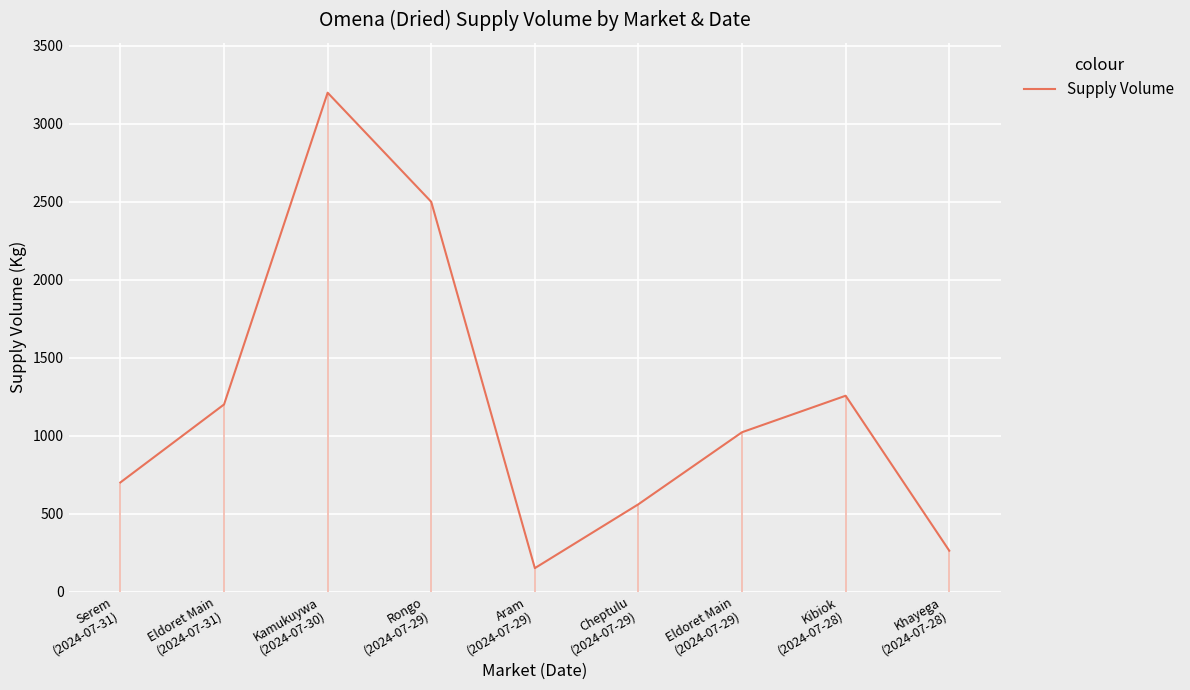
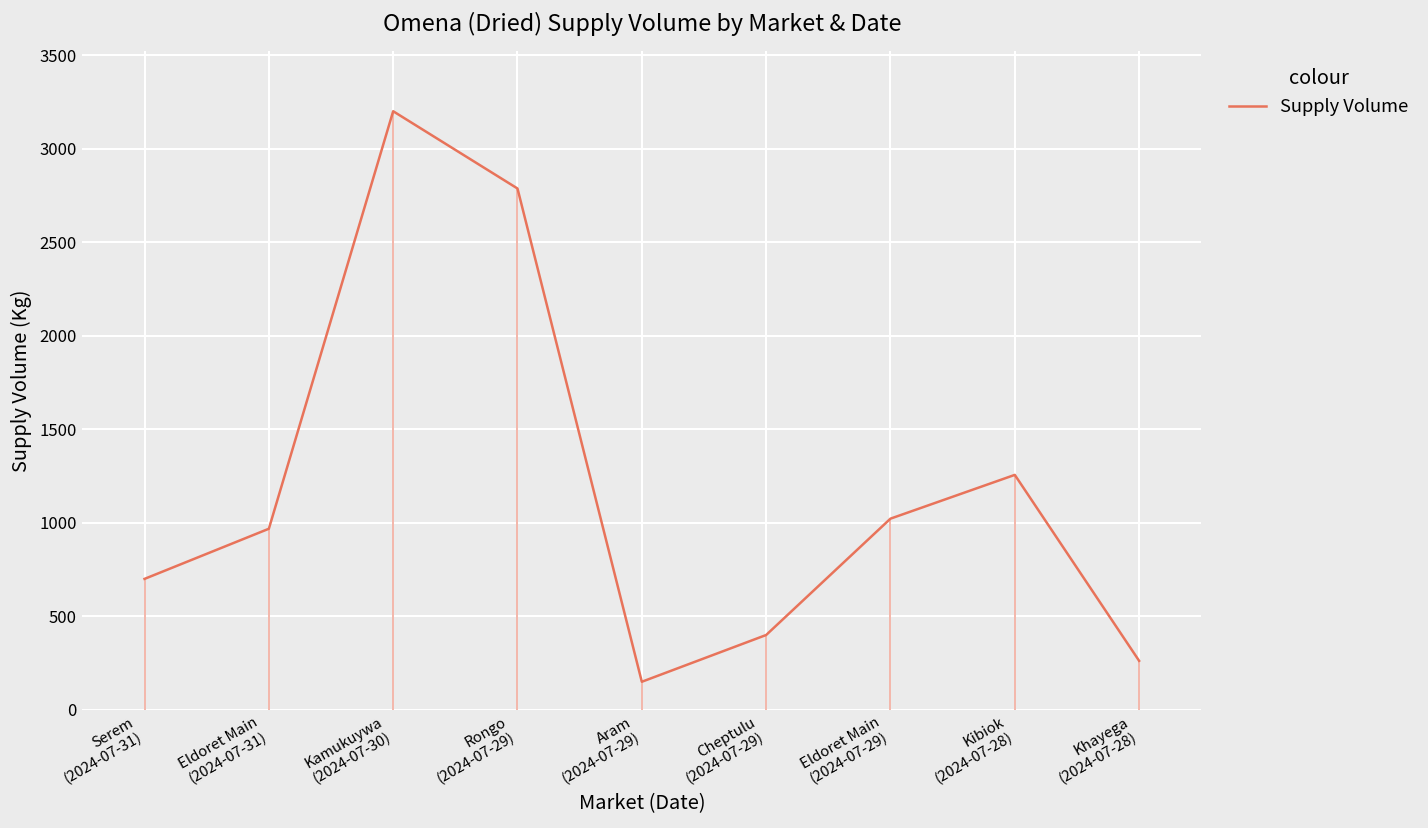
Eldoret Main (2024-07-31): 1200 -> 970
Rongo (2024-07-29): 2500 -> 2790
Cheptulu (2024-07-29): 560 -> 400
